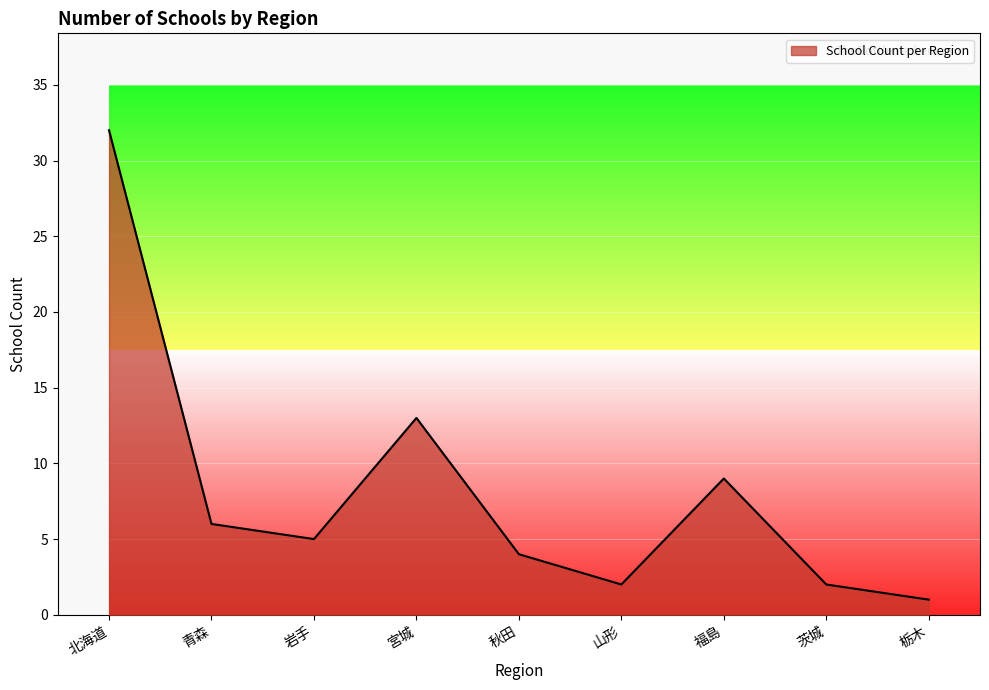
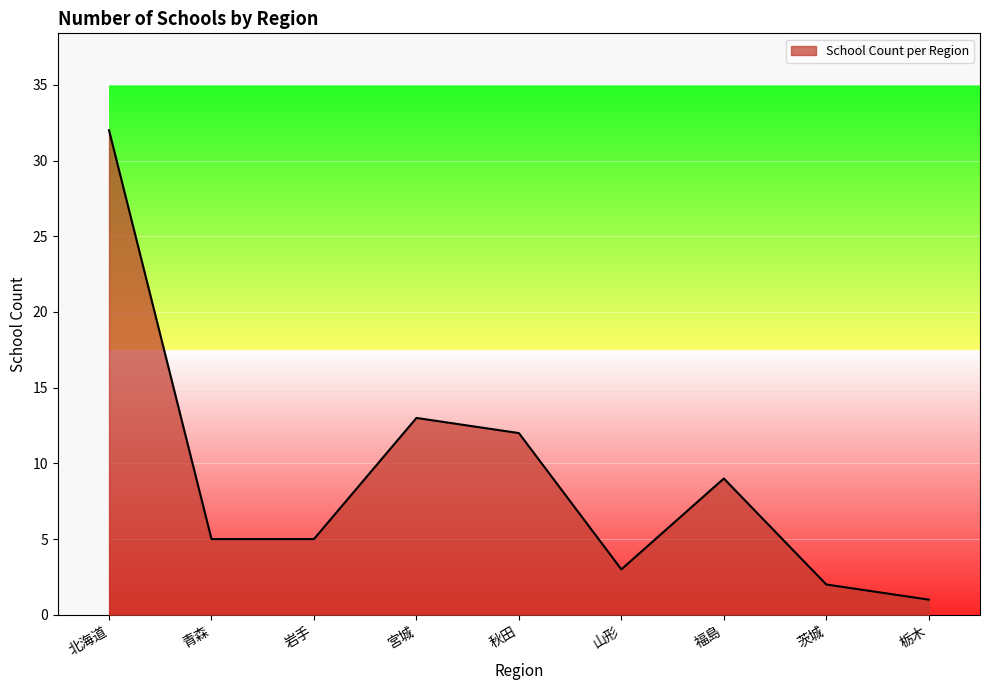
青森: 6 -> 5
秋田: 4 -> 12
山形: 2 -> 3
